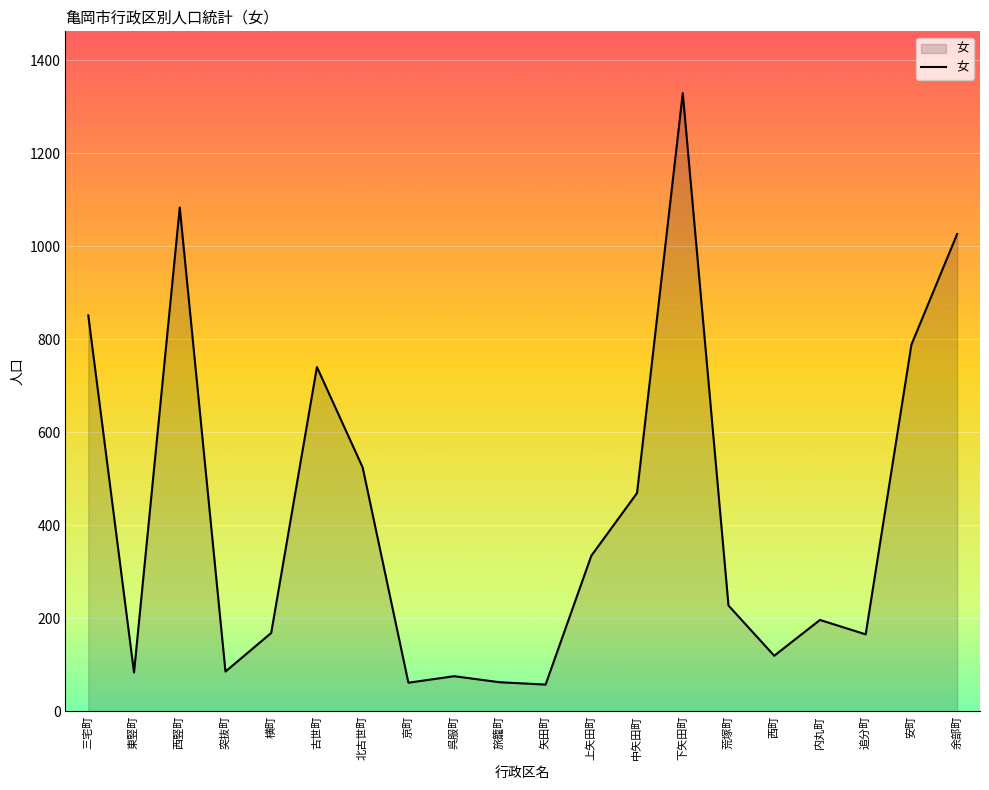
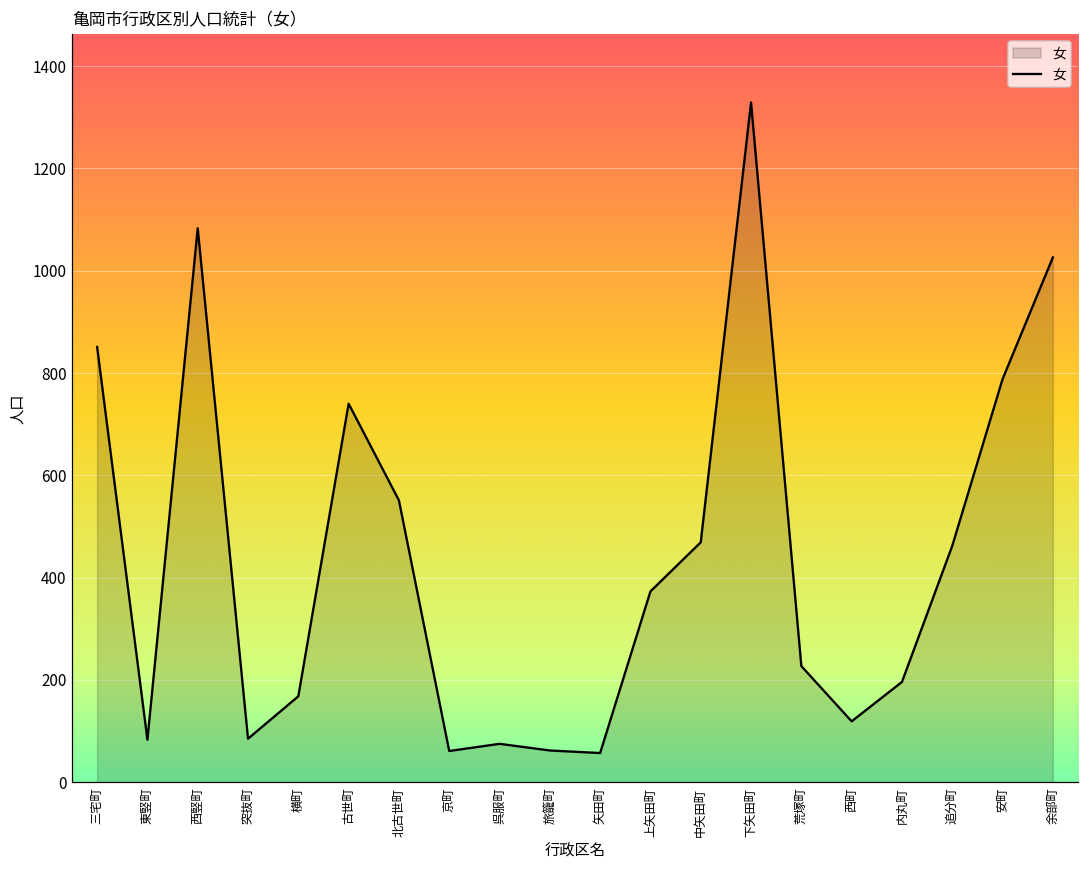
北古世町: 520 -> 550
上矢田町: 330 -> 370
追分町: 170 -> 460
